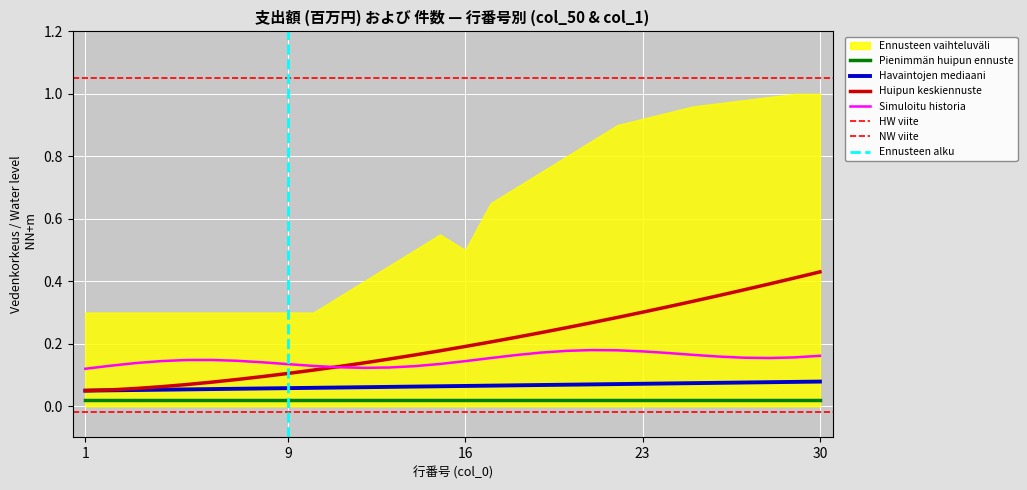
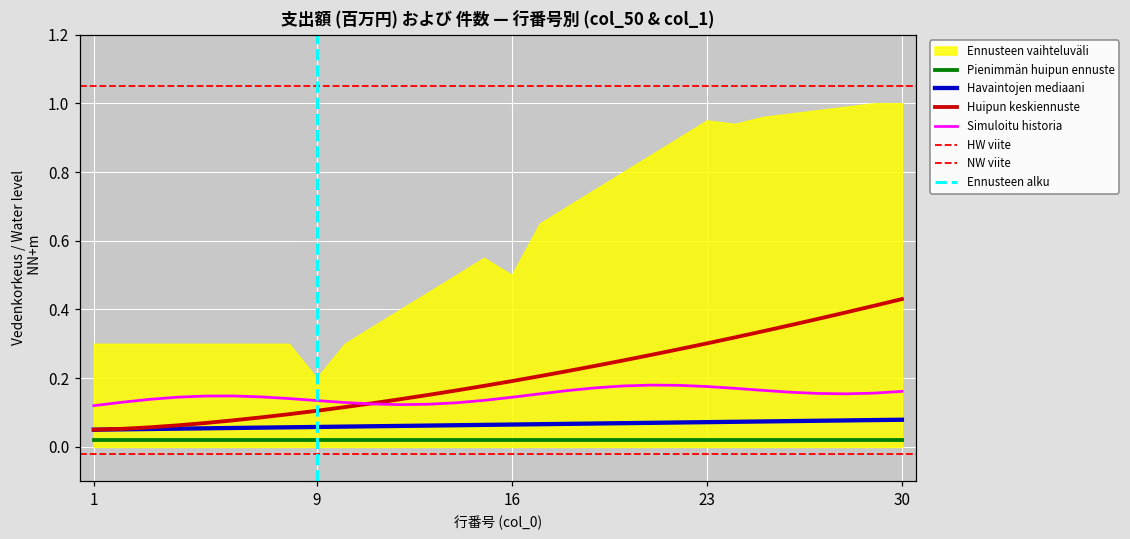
Ennusteen vaihteluväli, 9: 0.3 -> 0.2
Ennusteen vaihteluväli, 23: 0.92 -> 0.95
